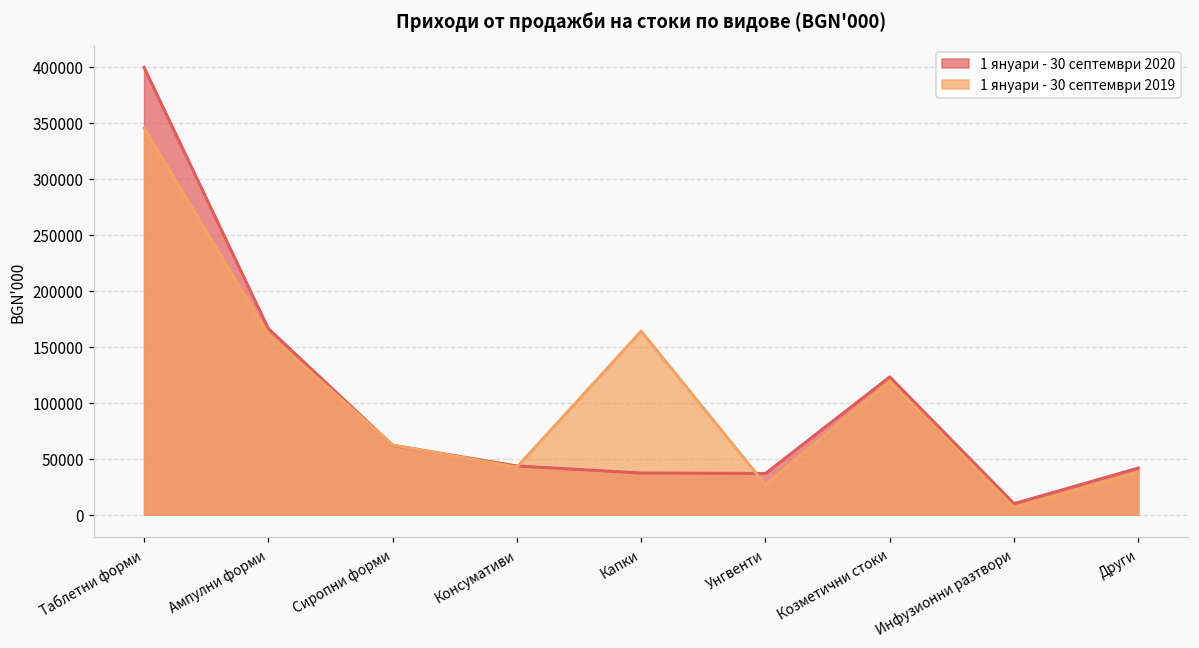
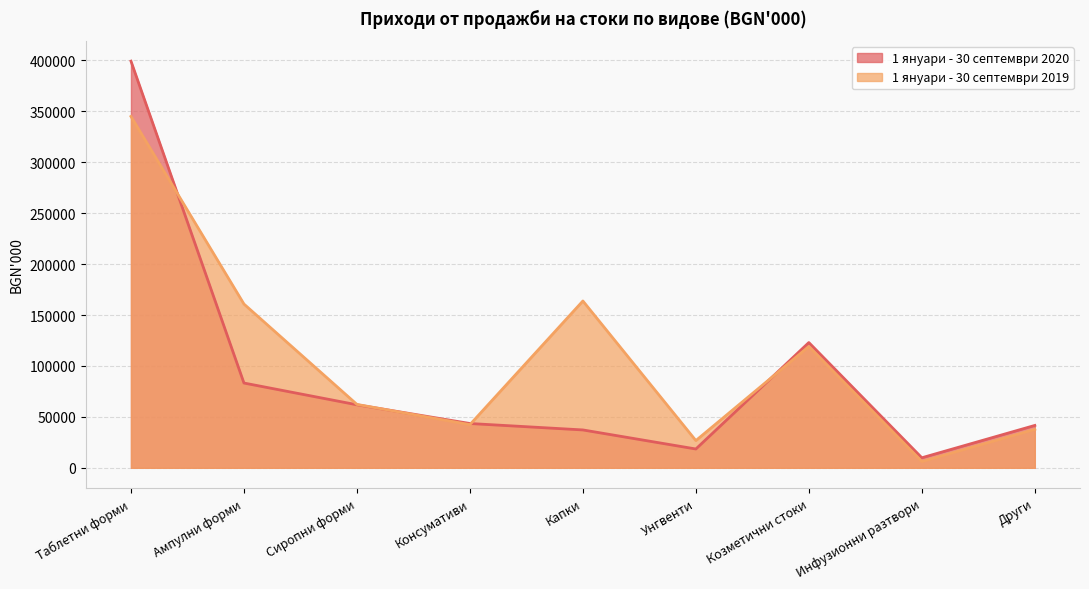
1 януари - 30 септември 2020, Ампулни форми: 166000 -> 83000
1 януари - 30 септември 2020, Унгвенти: 37000 -> 18000
